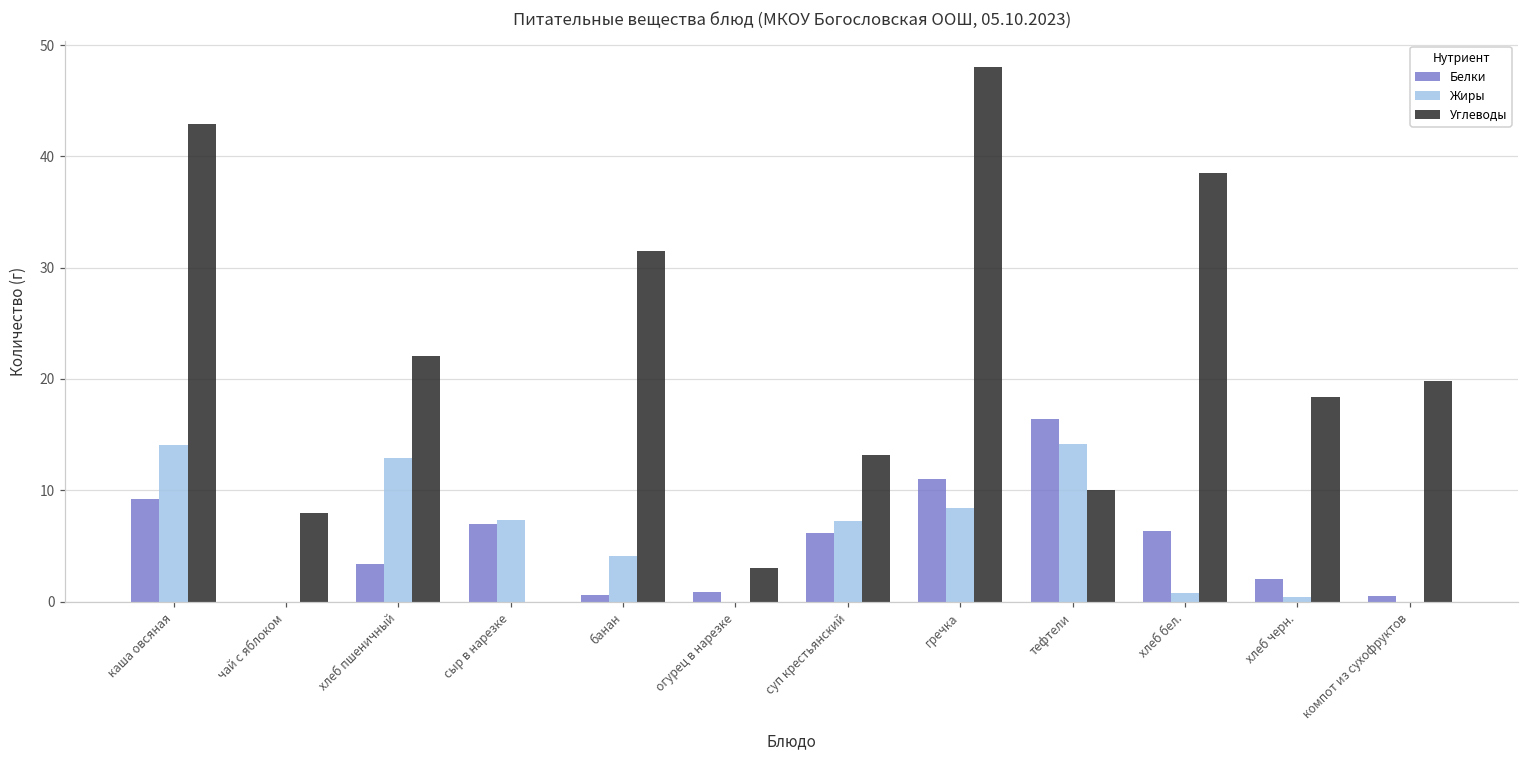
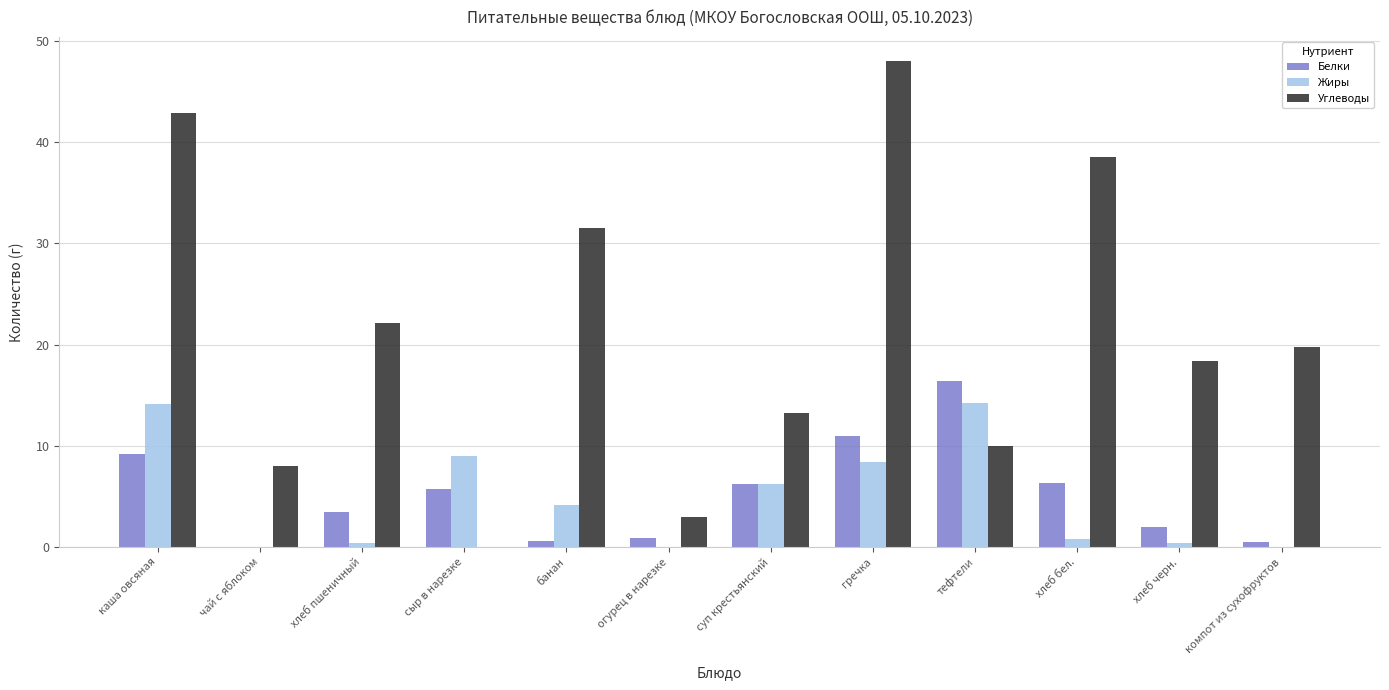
Жиры, хлеб пшеничный: 12.9 -> 0.4
Белки, сыр в нарезке: 7.0 -> 5.7
Жиры, сыр в нарезке: 7.3 -> 9.0
Жиры, суп крестьянский: 7.2 -> 6.2
